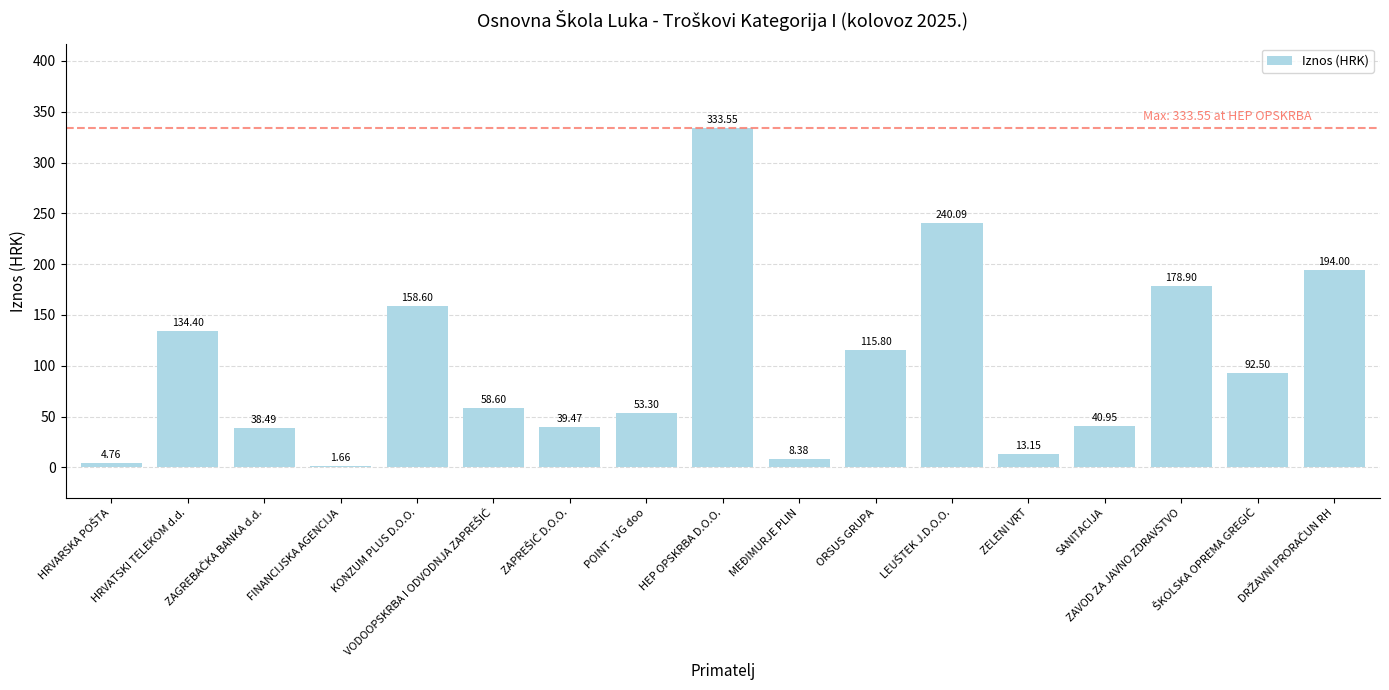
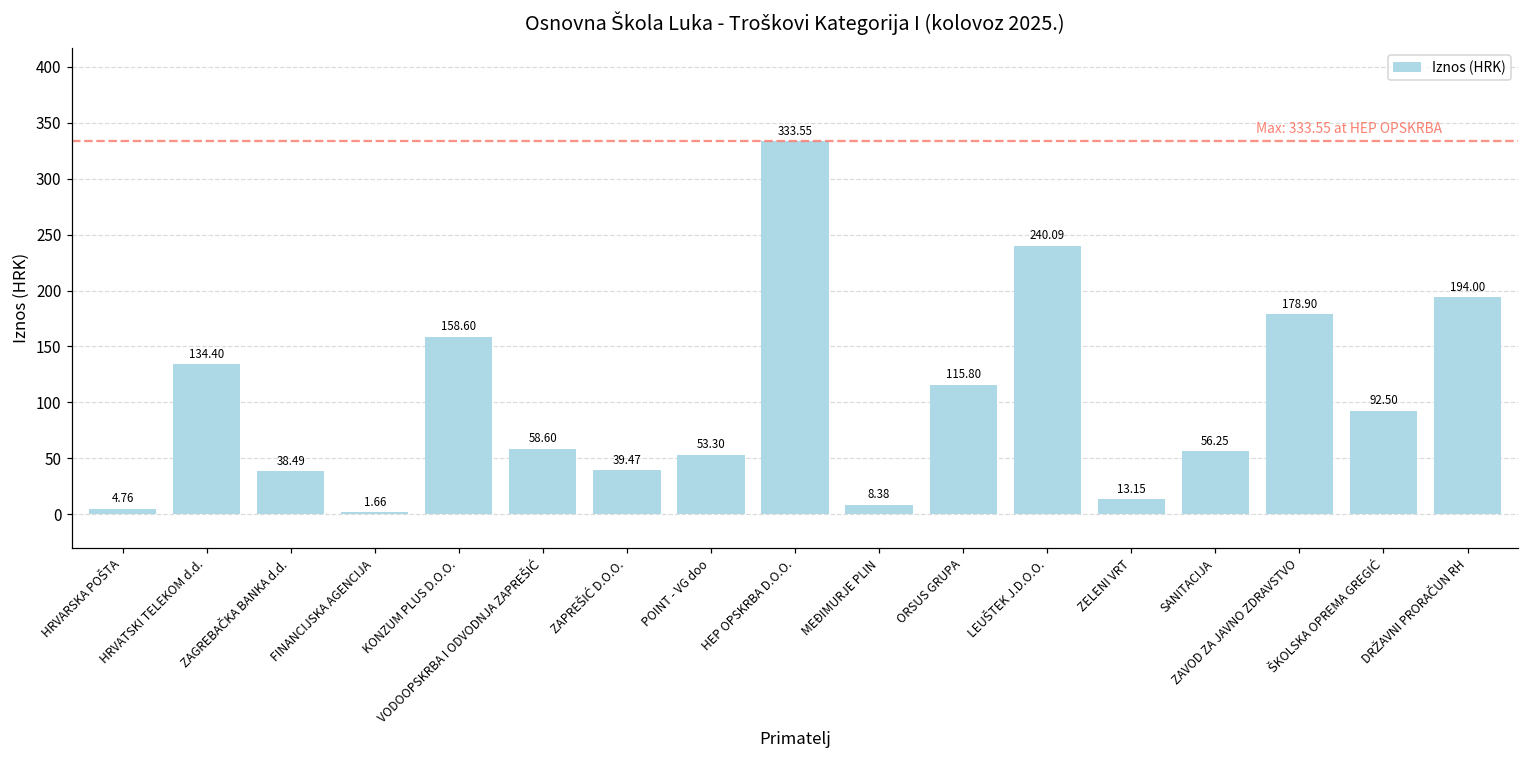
SANITACIJA: 40.95 -> 56.25
